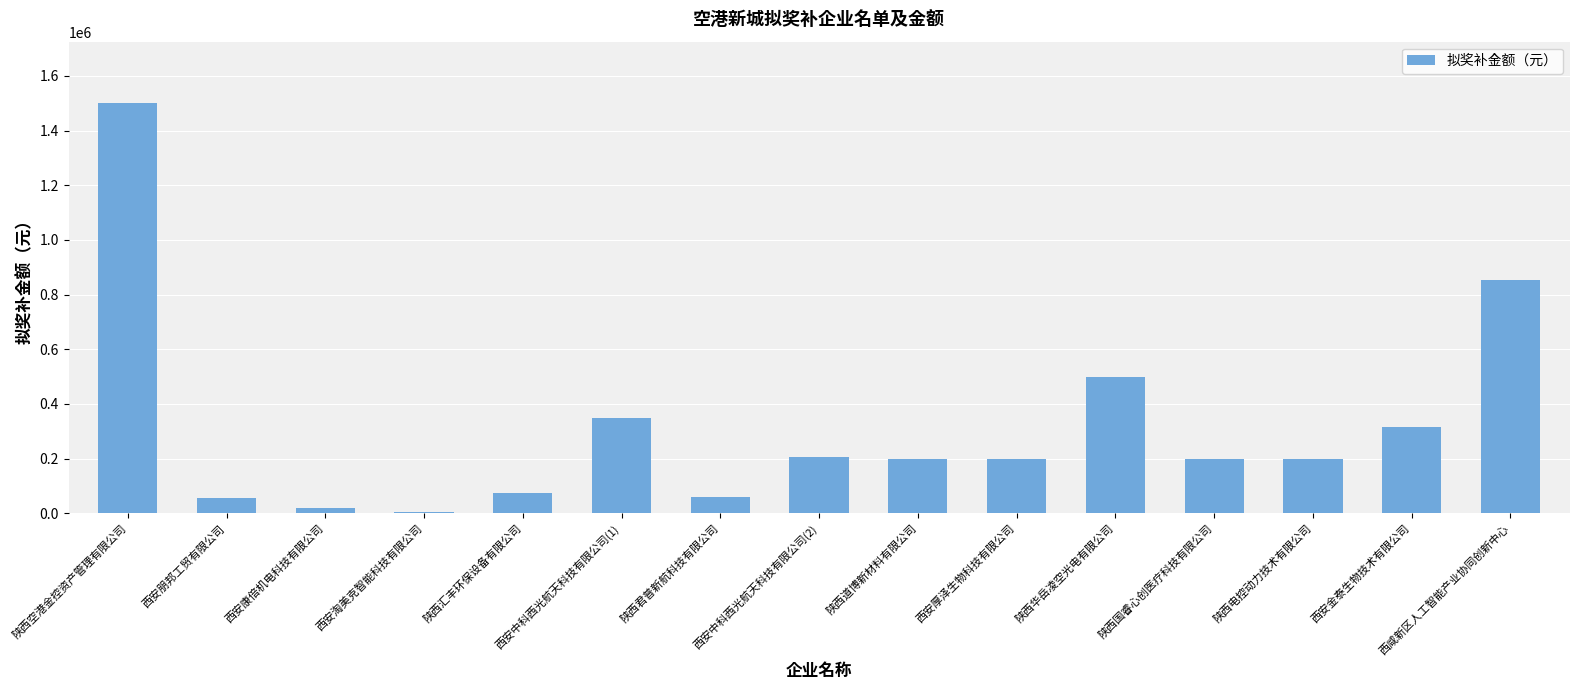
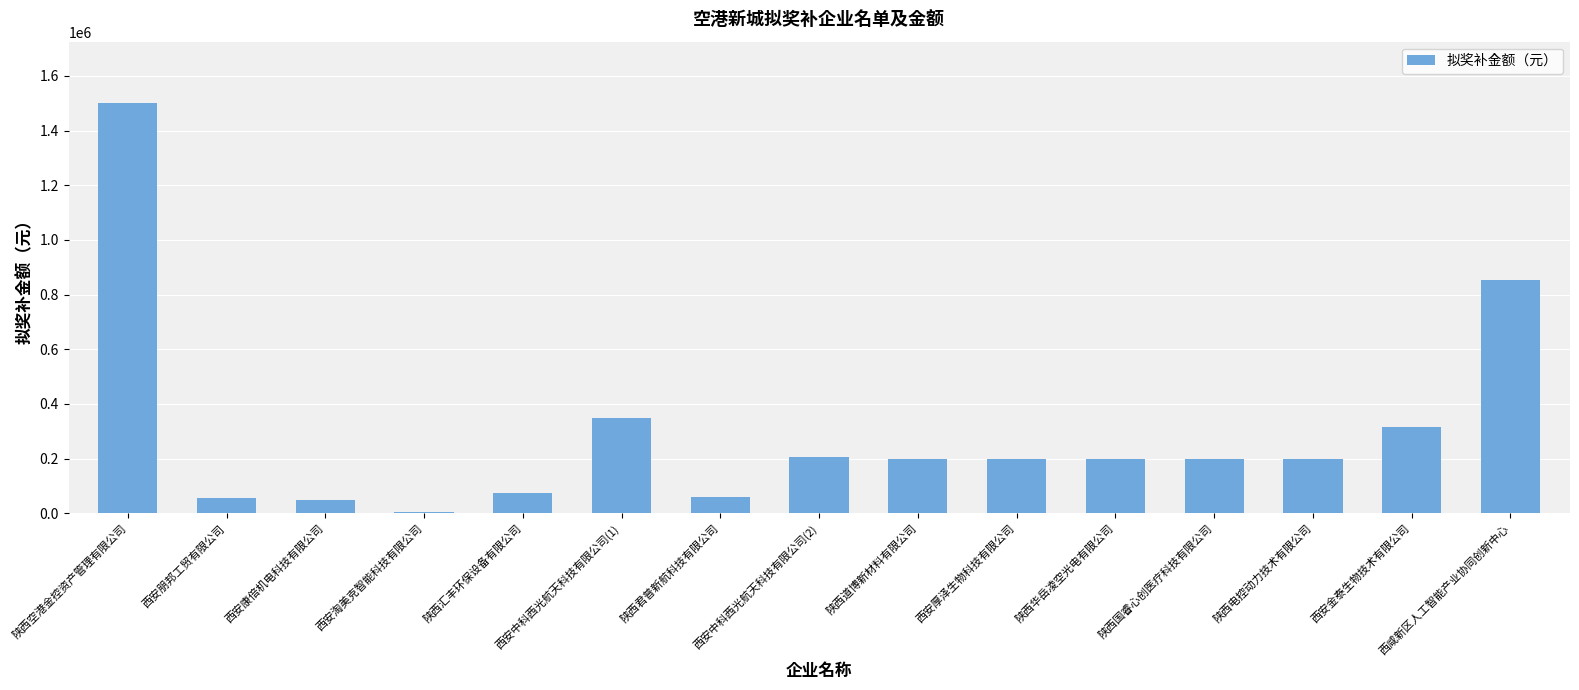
西安康倍机电科技有限公司: 20000 -> 50000
陕西华岳凌空光电有限公司: 500000 -> 200000
